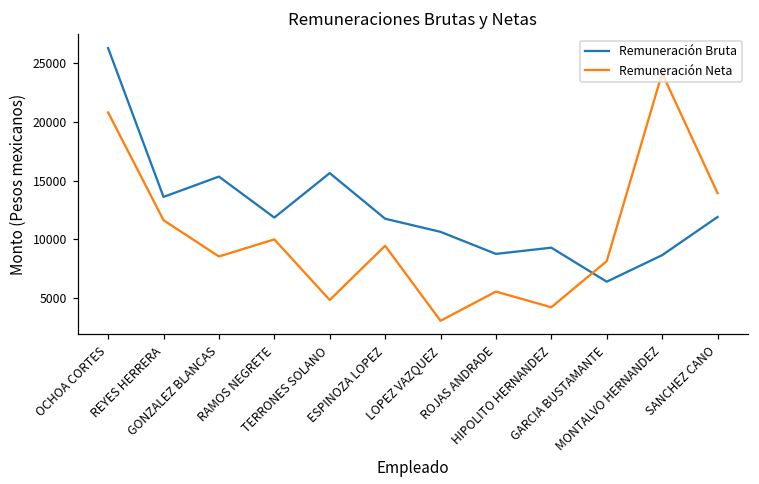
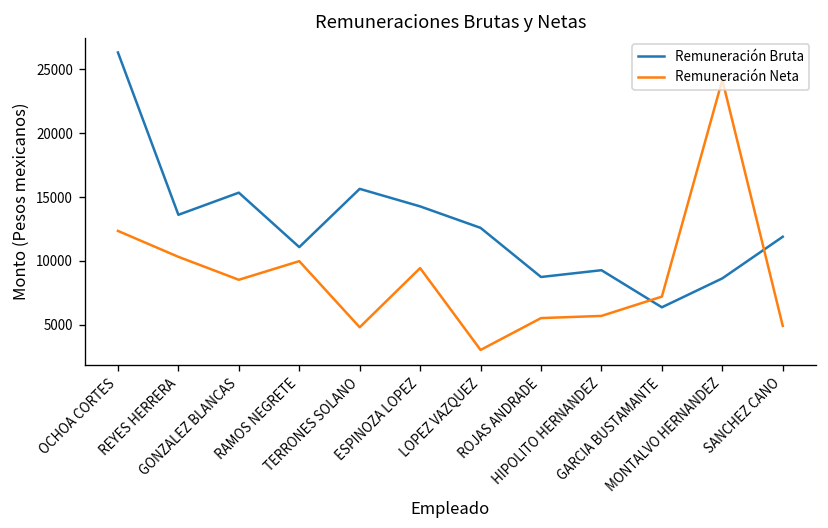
Remuneración Neta, OCHOA CORTES: 20800 -> 12300
Remuneración Neta, REYES HERRERA: 11600 -> 10300
Remuneración Bruta, RAMOS NEGRETE: 11800 -> 11100
Remuneración Bruta, ESPINOZA LOPEZ: 11700 -> 14300
Remuneración Bruta, LOPEZ VAZQUEZ: 10600 -> 12600
Remuneración Neta, HIPOLITO HERNANDEZ: 4200 -> 5700
Remuneración Neta, GARCIA BUSTAMANTE: 8100 -> 7200
Remuneración Neta, SANCHEZ CANO: 13900 -> 4900
